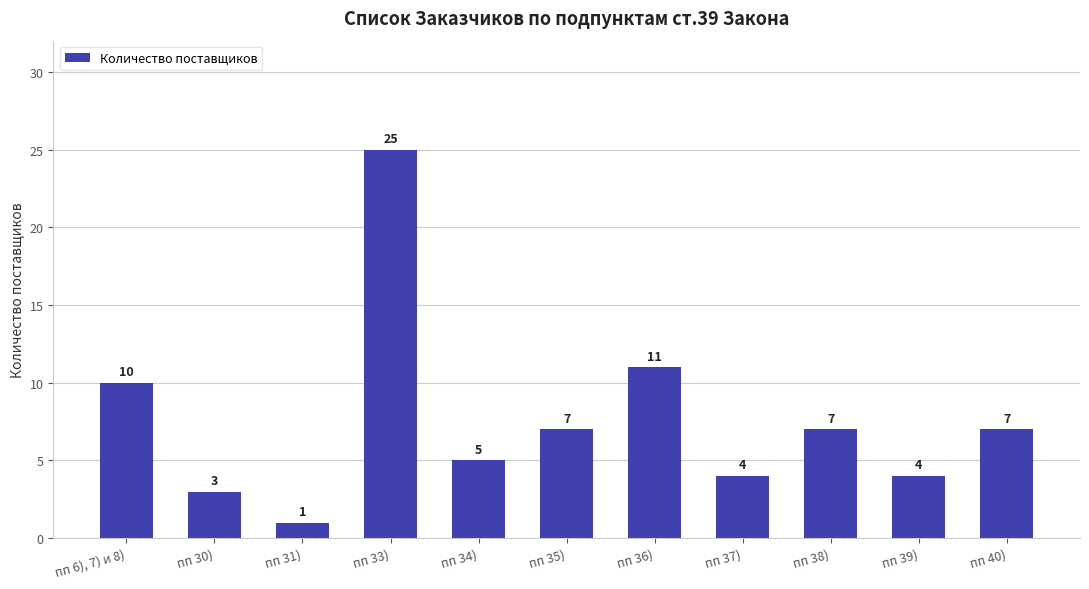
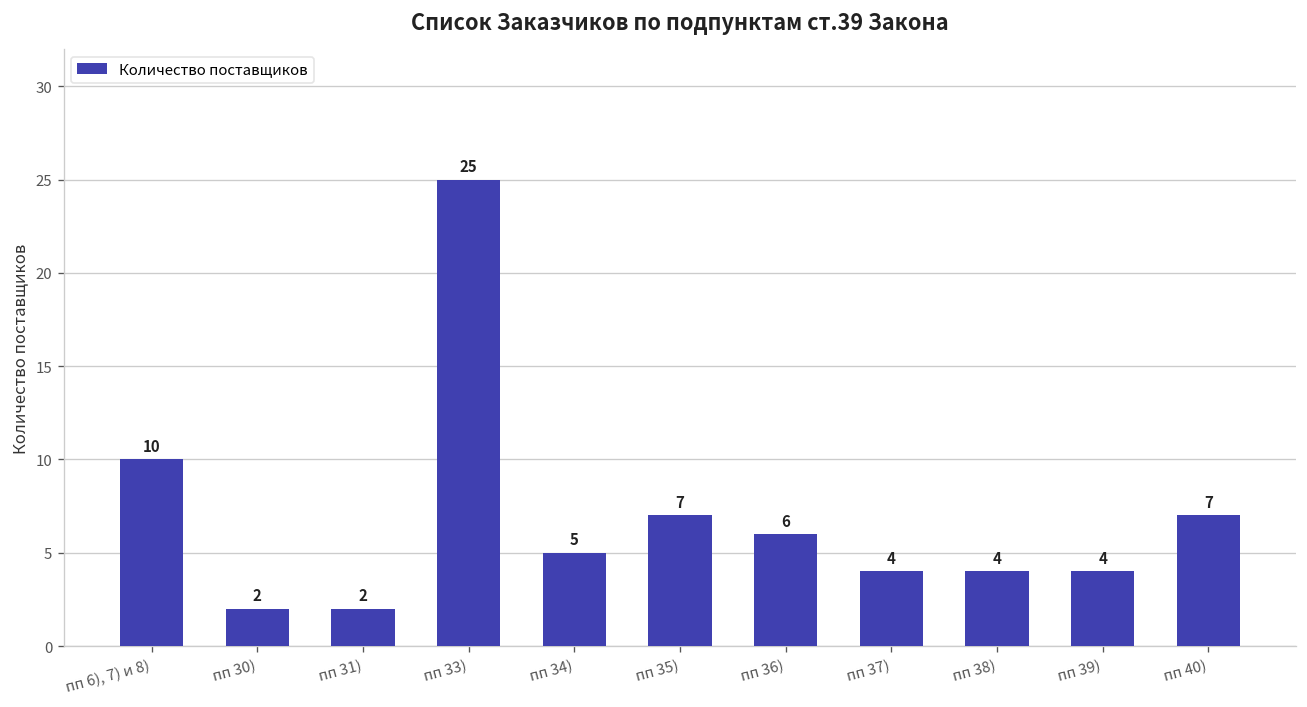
пп 30): 3 -> 2
пп 31): 1 -> 2
пп 36): 11 -> 6
пп 38): 7 -> 4
